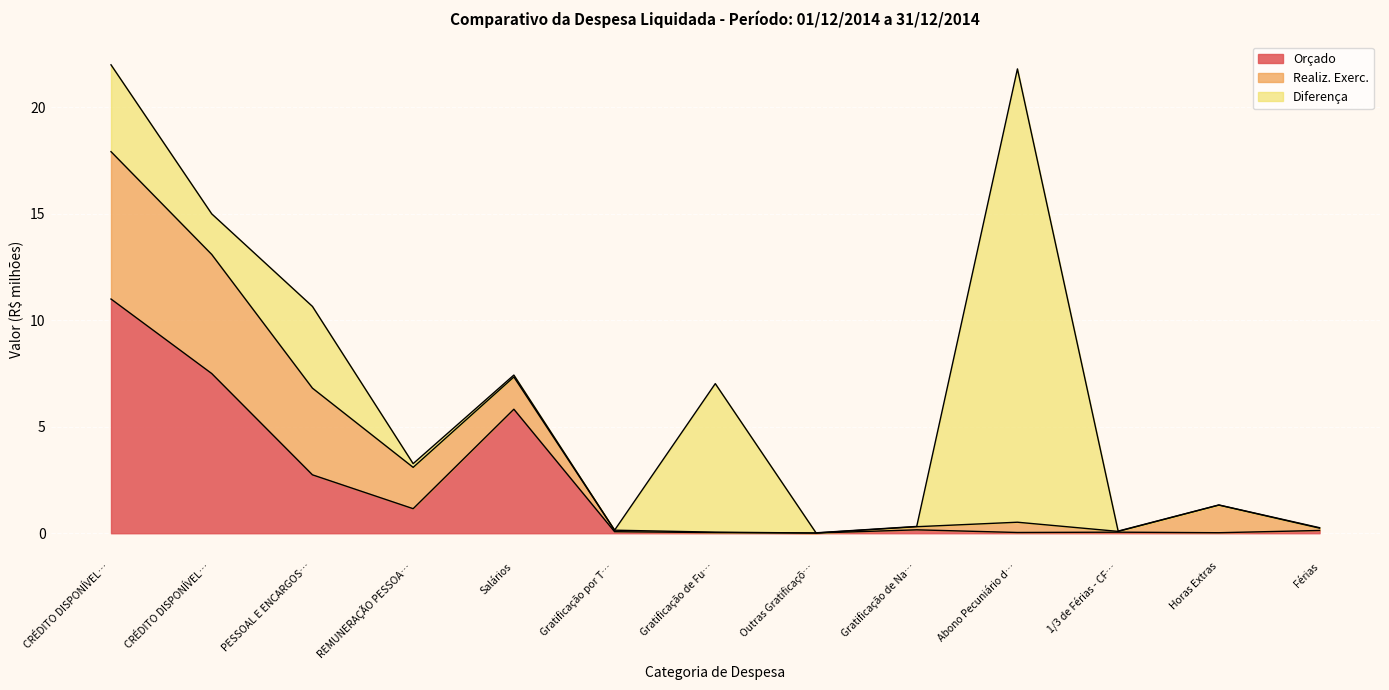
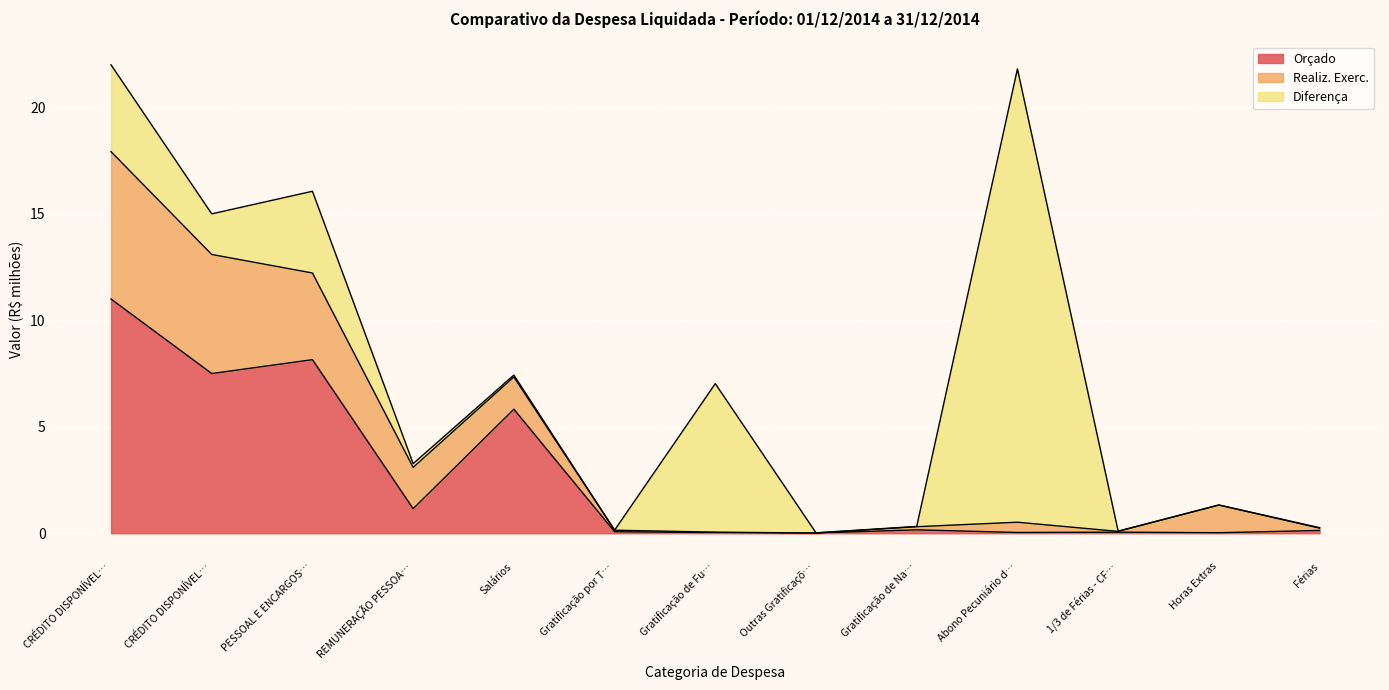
Orçado, PESSOAL E ENCARGOS…: 2.7 -> 8.2
